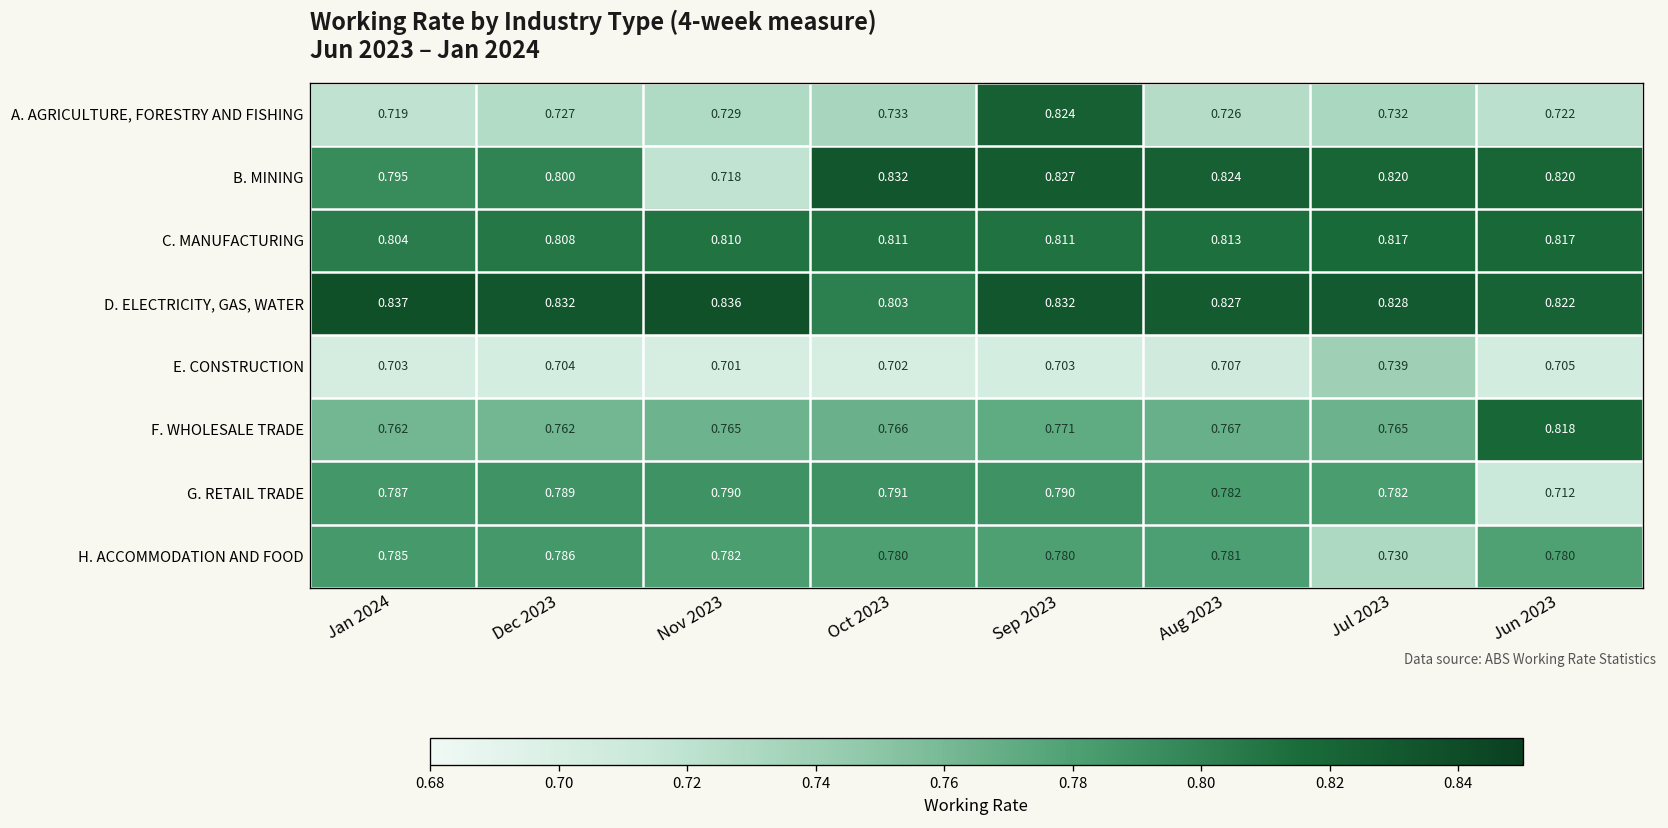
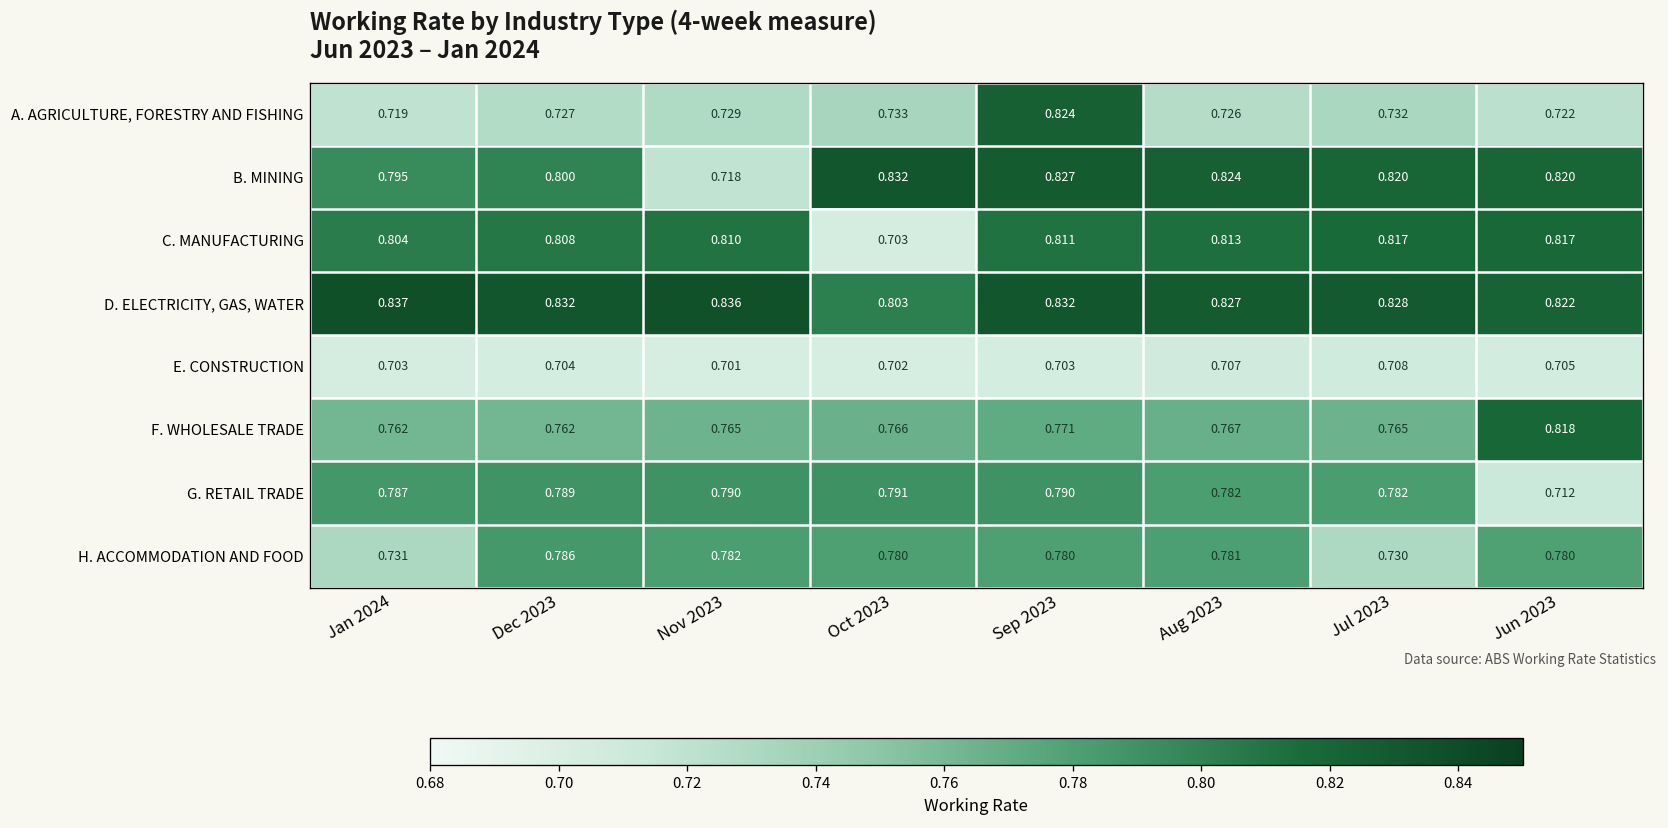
C. MANUFACTURING, Oct 2023: 0.811 -> 0.703
E. CONSTRUCTION, Jul 2023: 0.739 -> 0.708
H. ACCOMMODATION AND FOOD, Jan 2024: 0.785 -> 0.731
